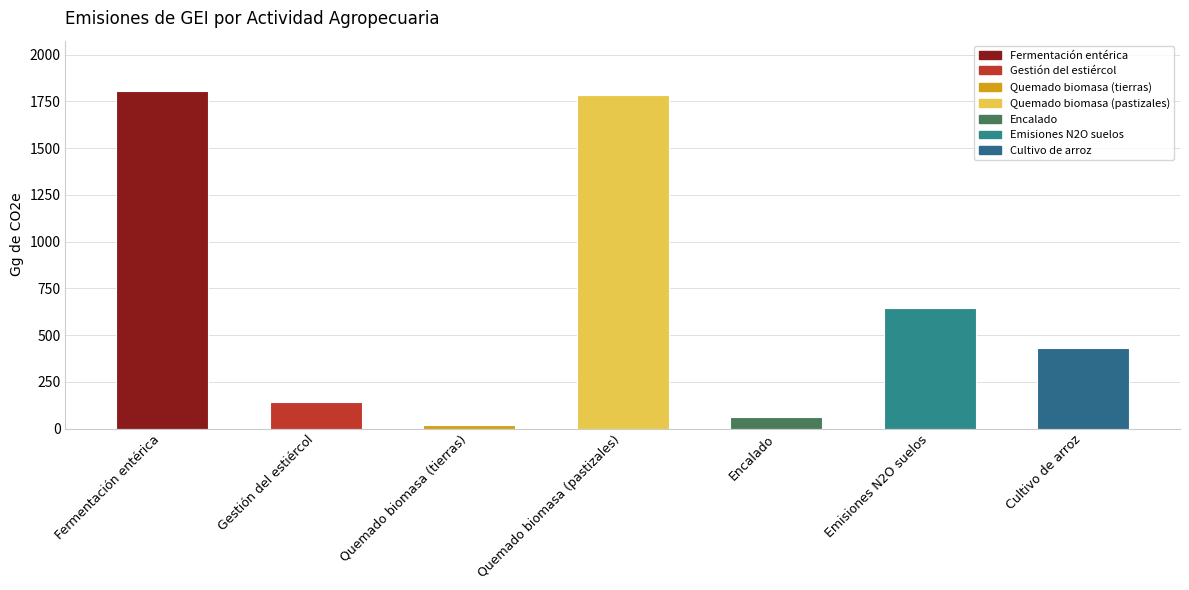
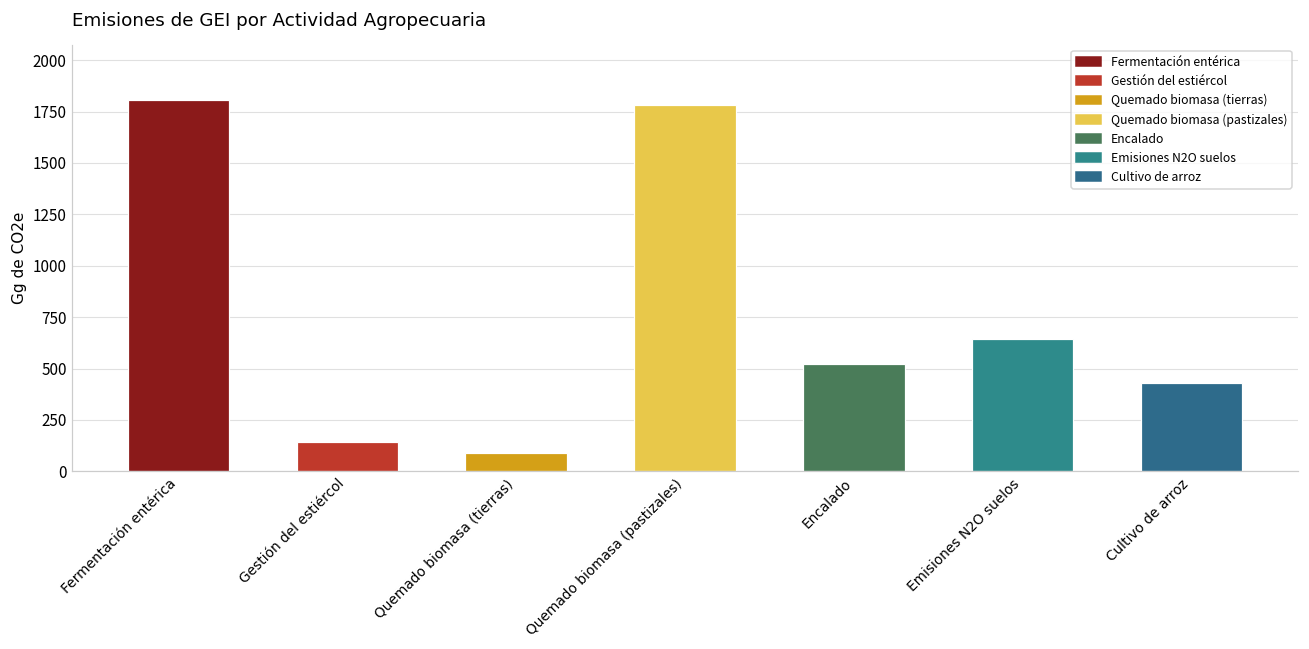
Quemado biomasa (tierras): 20 -> 90
Encalado: 60 -> 520
